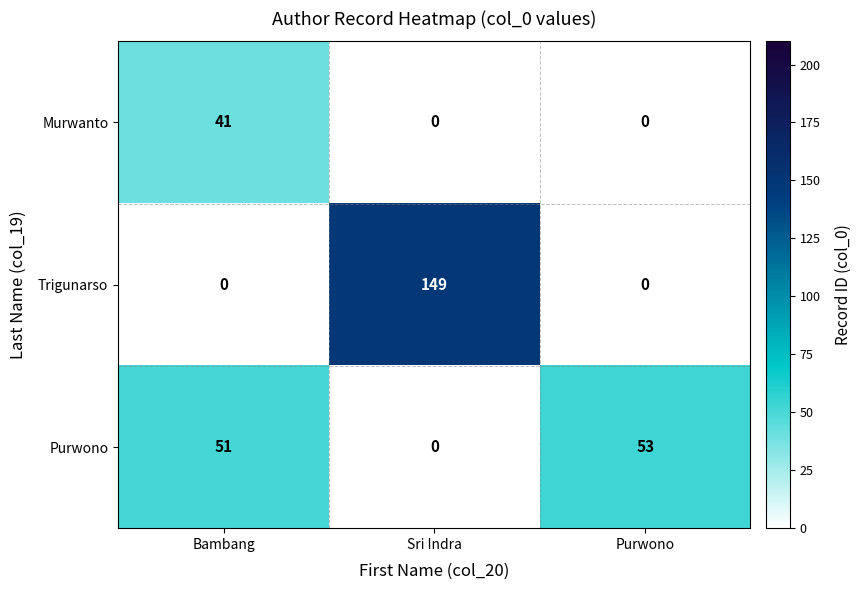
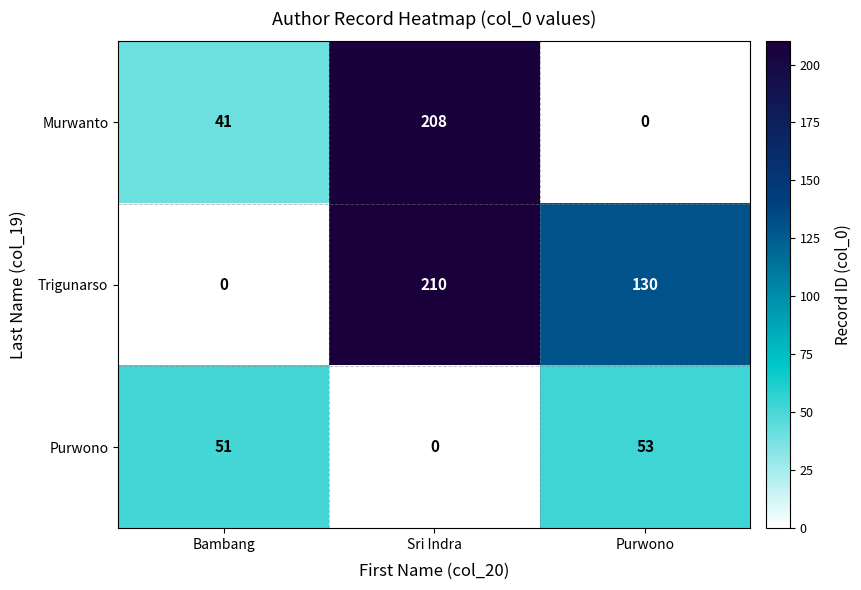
Murwanto, Sri Indra: 0 -> 208
Trigunarso, Sri Indra: 149 -> 210
Trigunarso, Purwono: 0 -> 130
